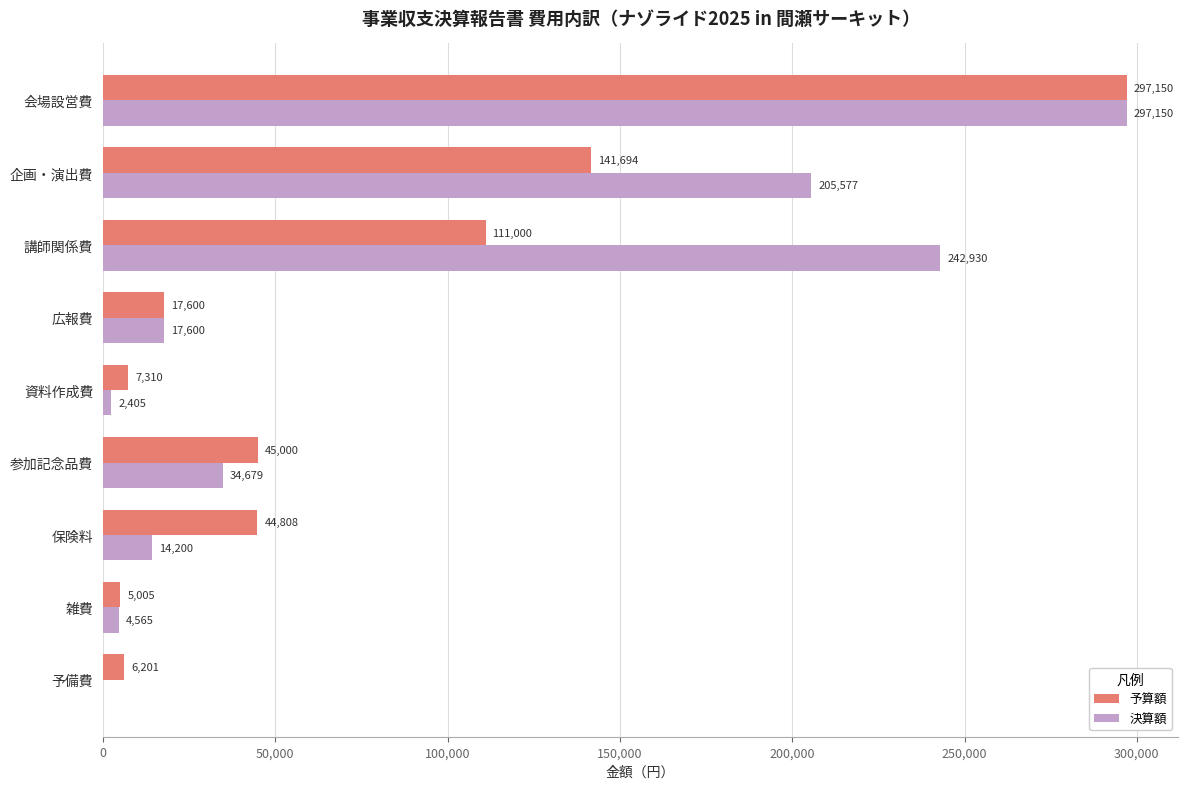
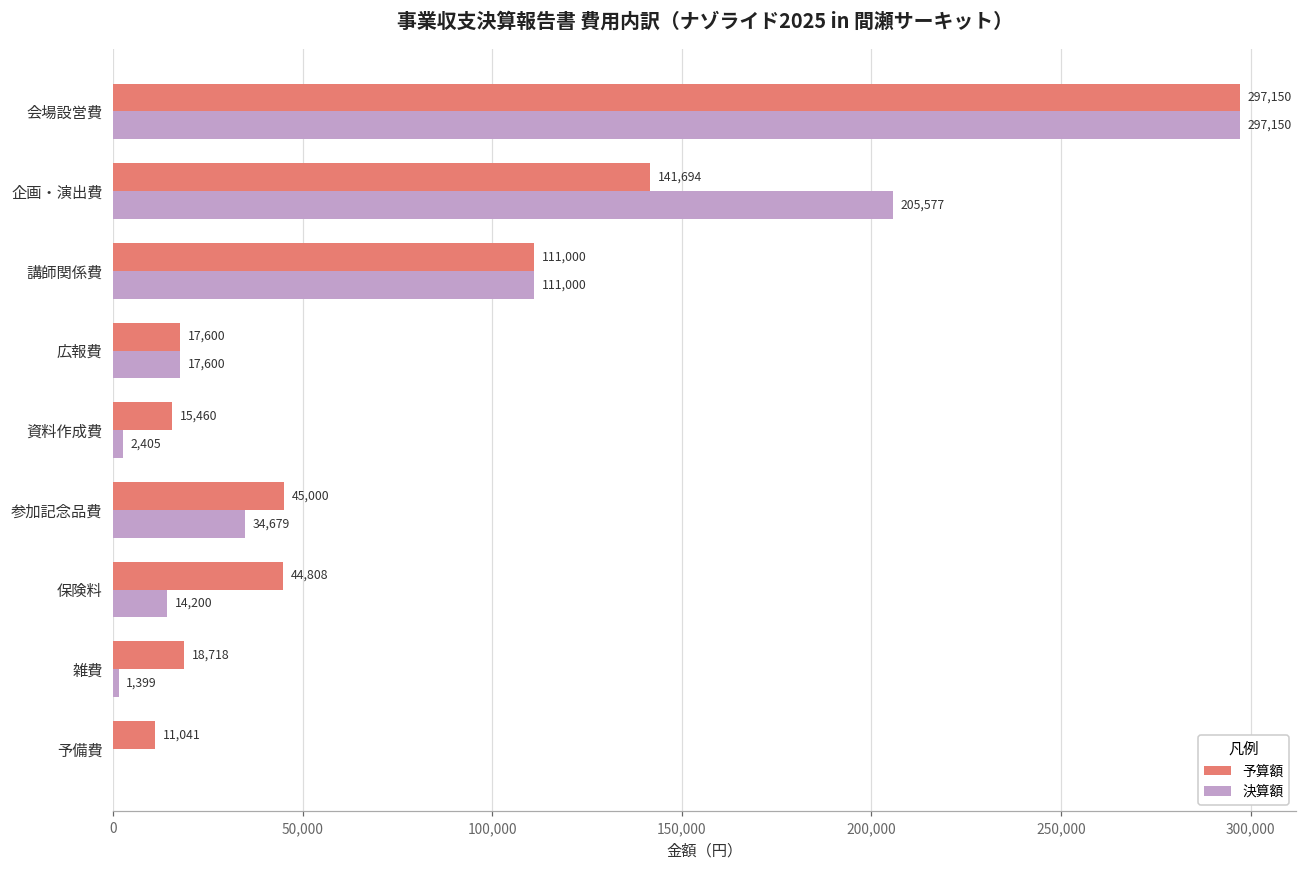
決算額, 講師関係費: 242,930 -> 111,000
予算額, 資料作成費: 7,310 -> 15,460
予算額, 雑費: 5,005 -> 18,718
決算額, 雑費: 4,565 -> 1,399
予算額, 予備費: 6,201 -> 11,041
